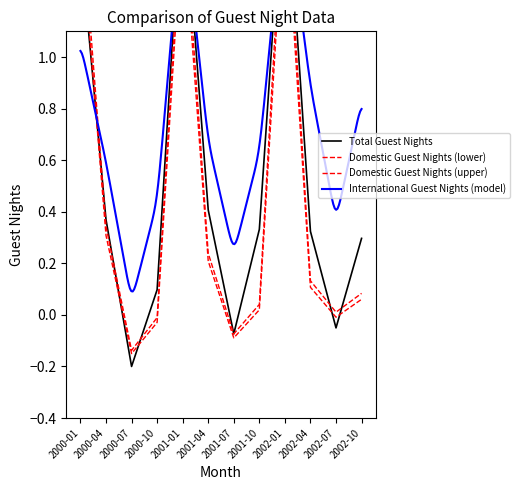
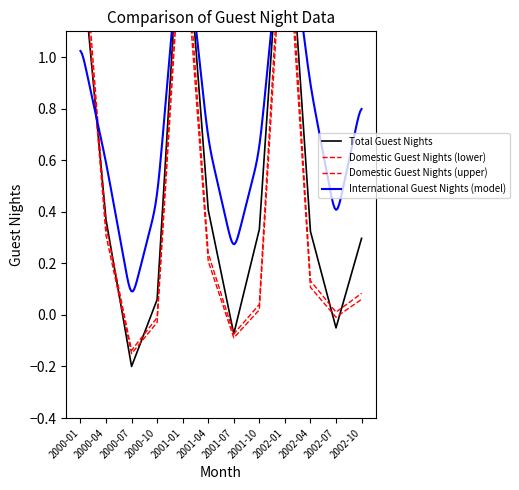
Total Guest Nights, 2000-10: 0.10 -> 0.06
